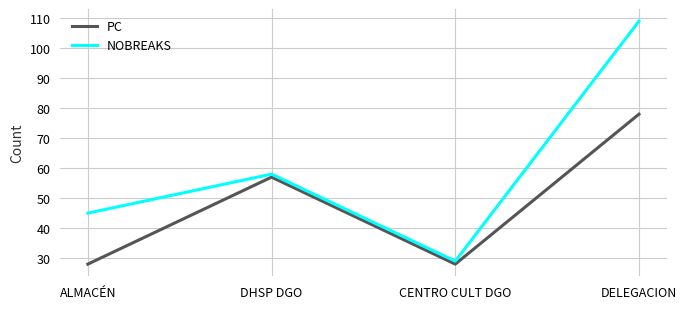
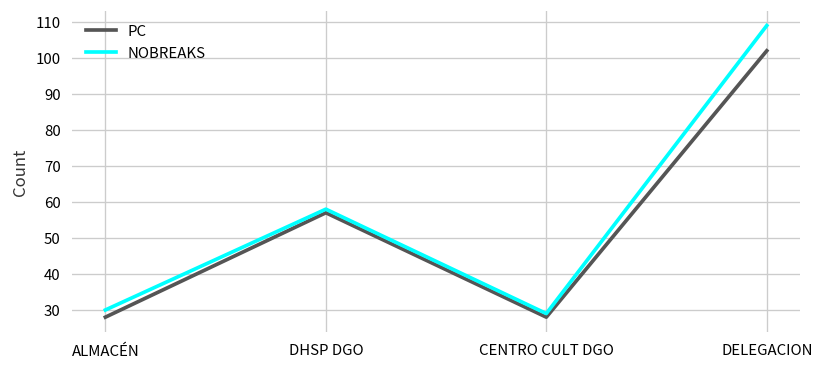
NOBREAKS, ALMACÉN: 45 -> 30
PC, DELEGACION: 78 -> 102
